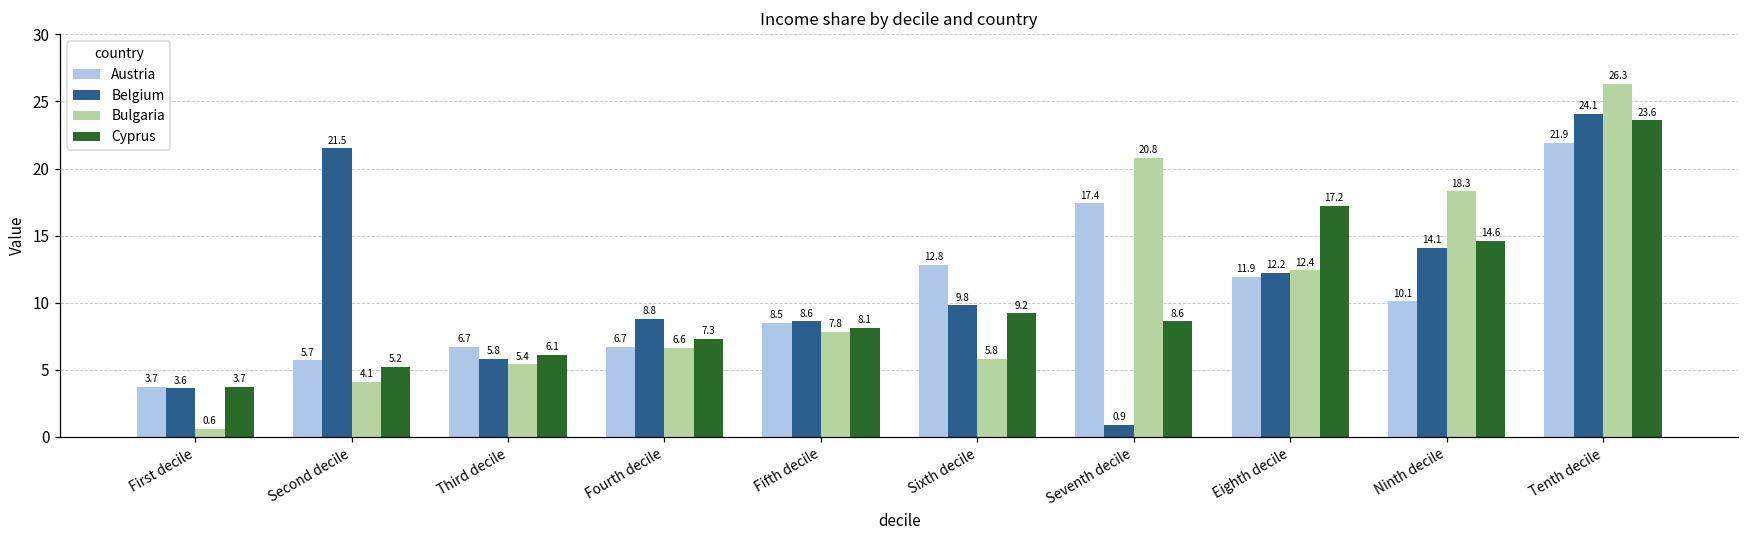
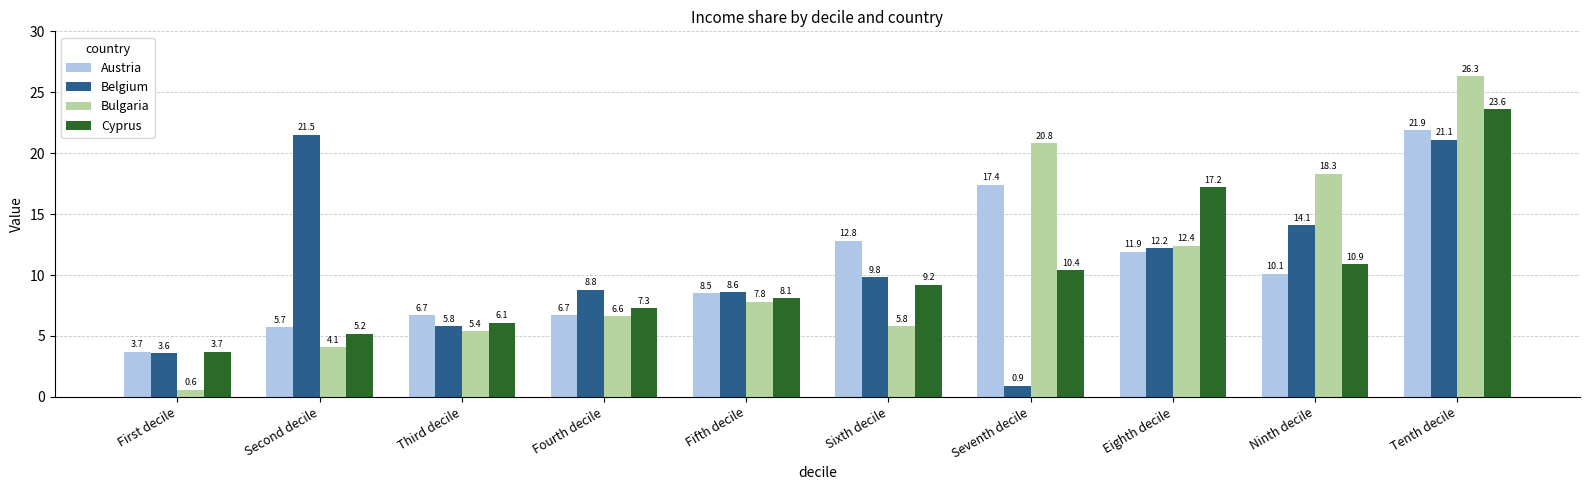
Cyprus, Seventh decile: 8.6 -> 10.4
Cyprus, Ninth decile: 14.6 -> 10.9
Belgium, Tenth decile: 24.1 -> 21.1
